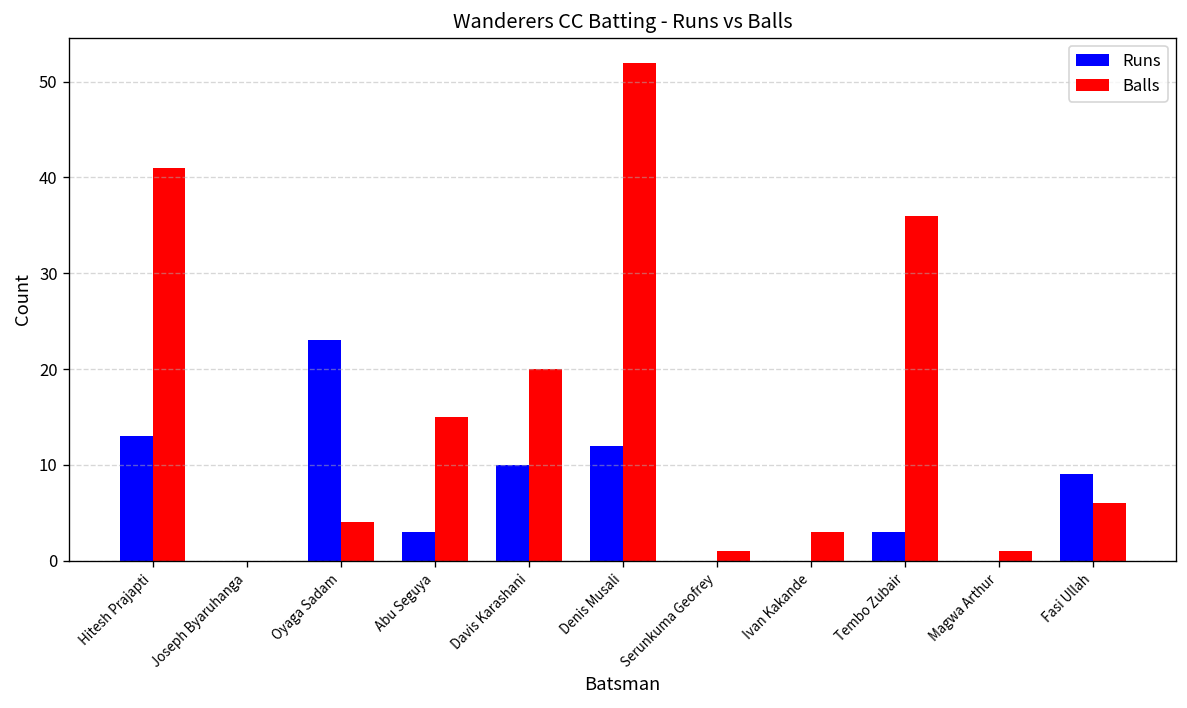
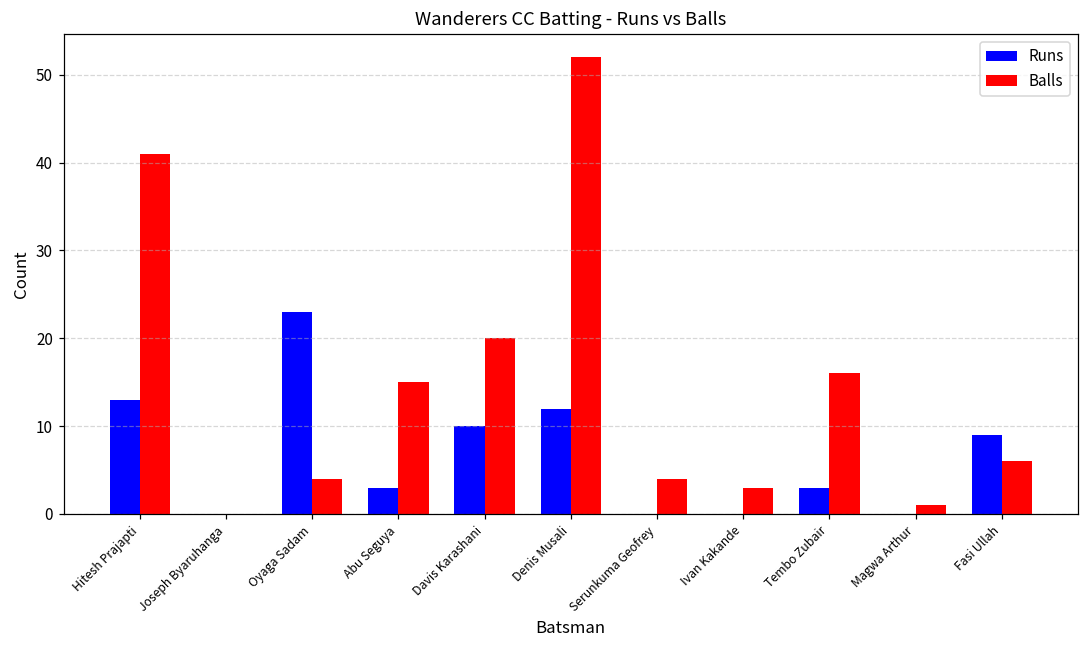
Balls, Serunkuma Geofrey: 1 -> 4
Balls, Tembo Zubair: 36 -> 16
